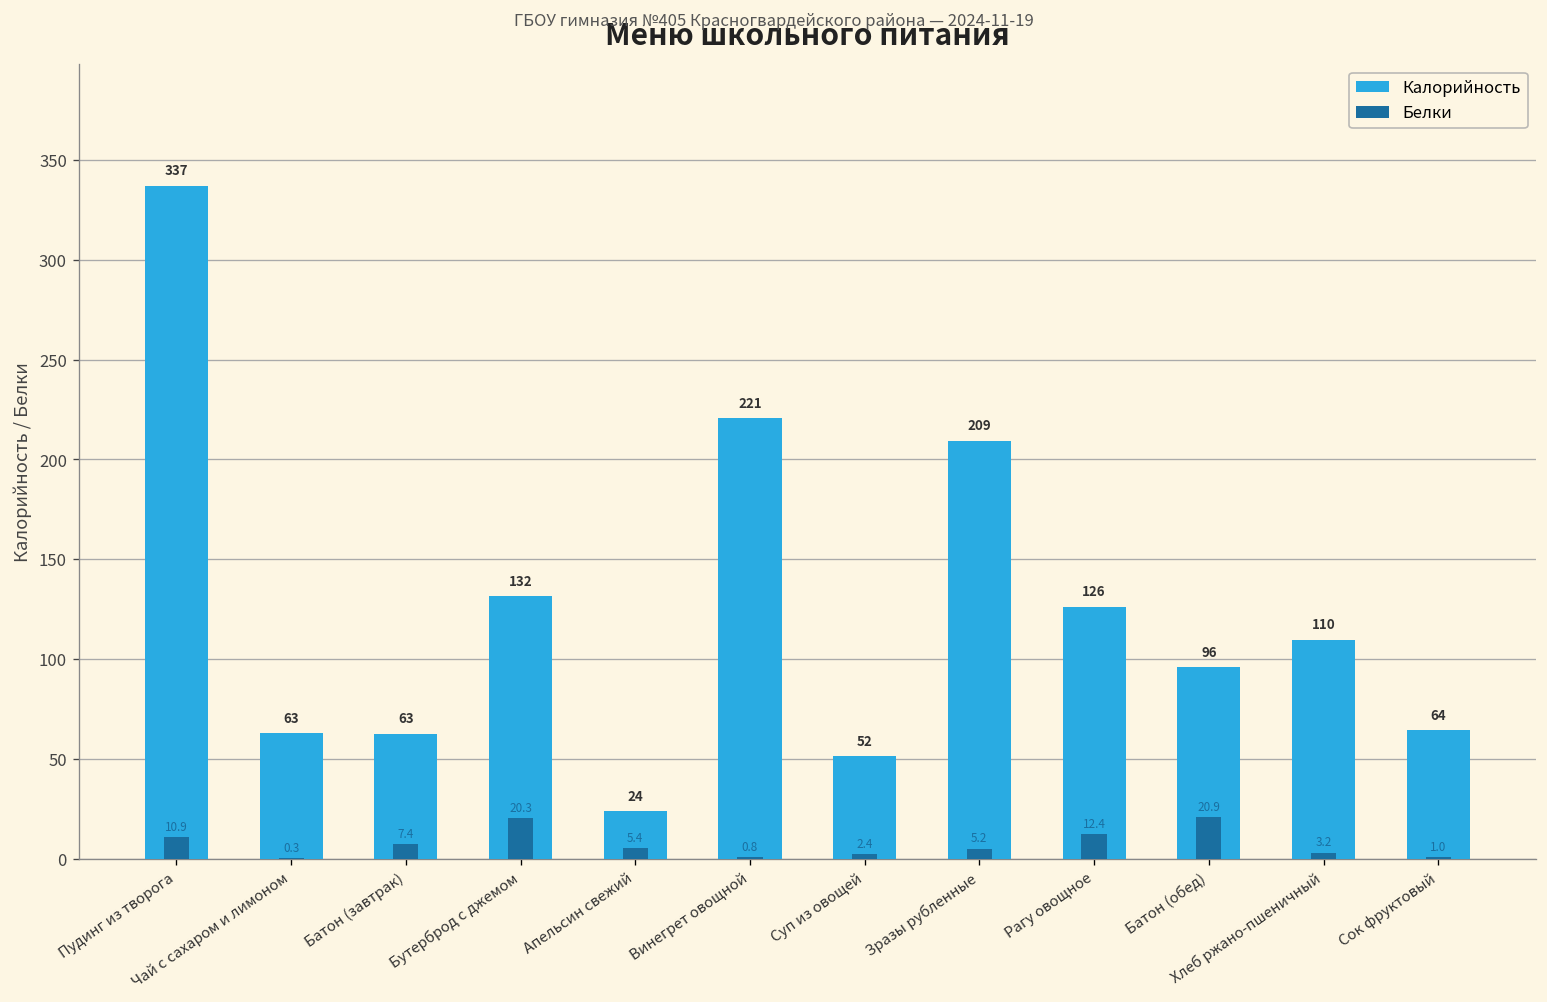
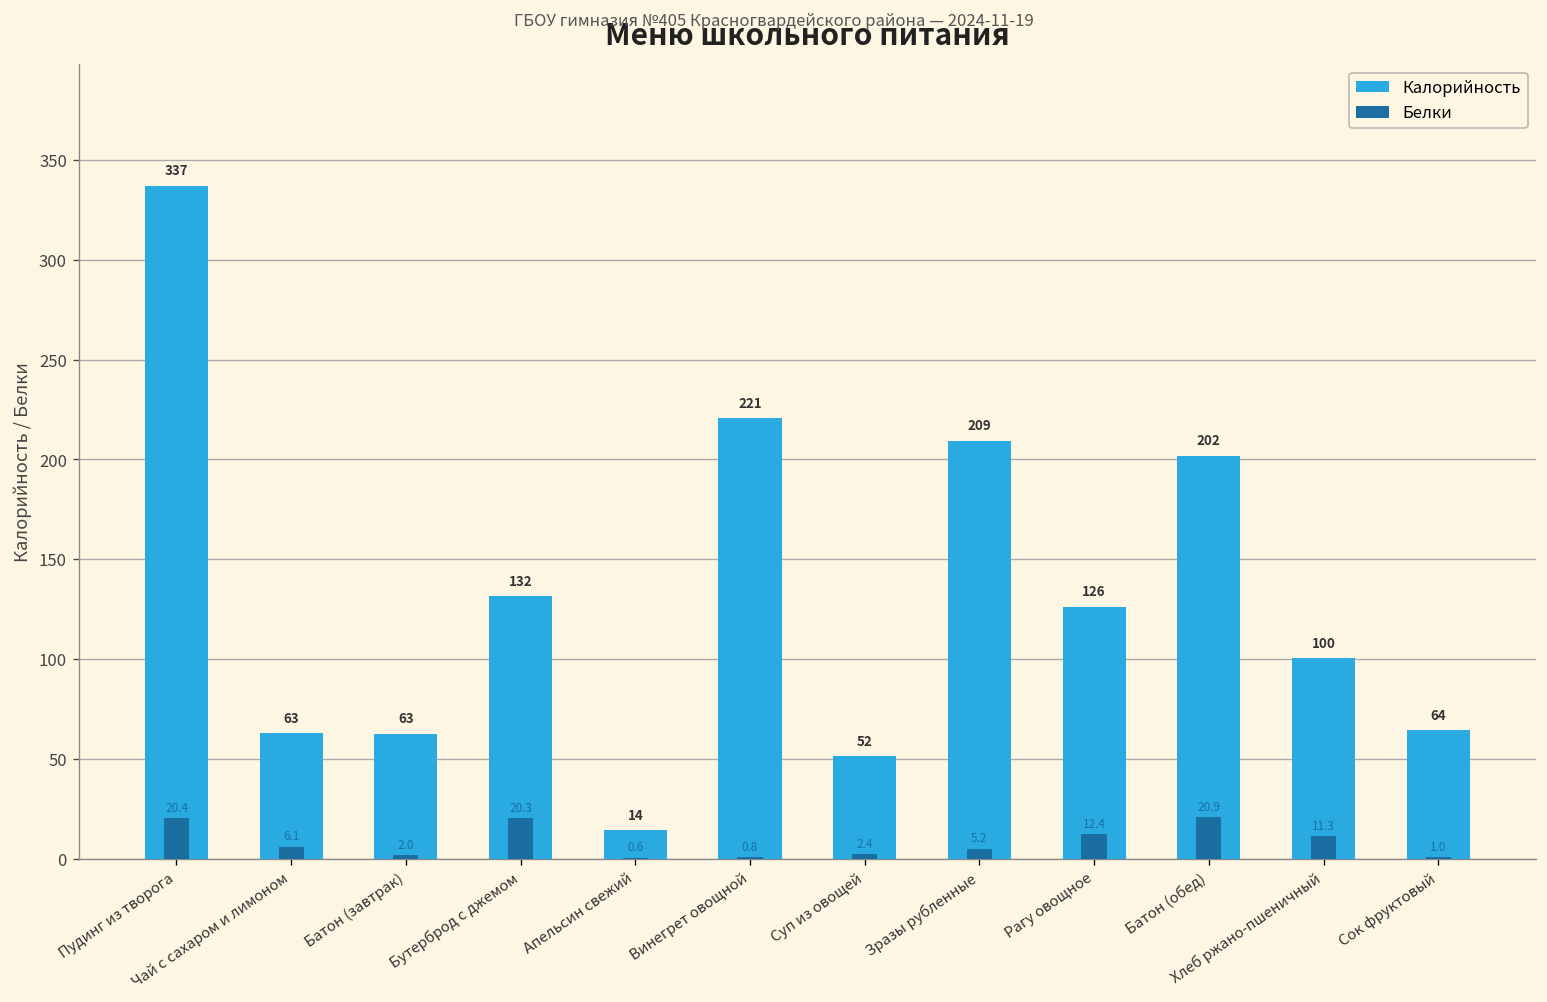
Белки, Пудинг из творога: 10.9 -> 20.4
Белки, Чай с сахаром и лимоном: 0.3 -> 6.1
Белки, Батон (завтрак): 7.4 -> 2.0
Калорийность, Апельсин свежий: 24 -> 14
Белки, Апельсин свежий: 5.4 -> 0.6
Калорийность, Батон (обед): 96 -> 202
Калорийность, Хлеб ржано-пшеничный: 110 -> 100
Белки, Хлеб ржано-пшеничный: 3.2 -> 11.3
